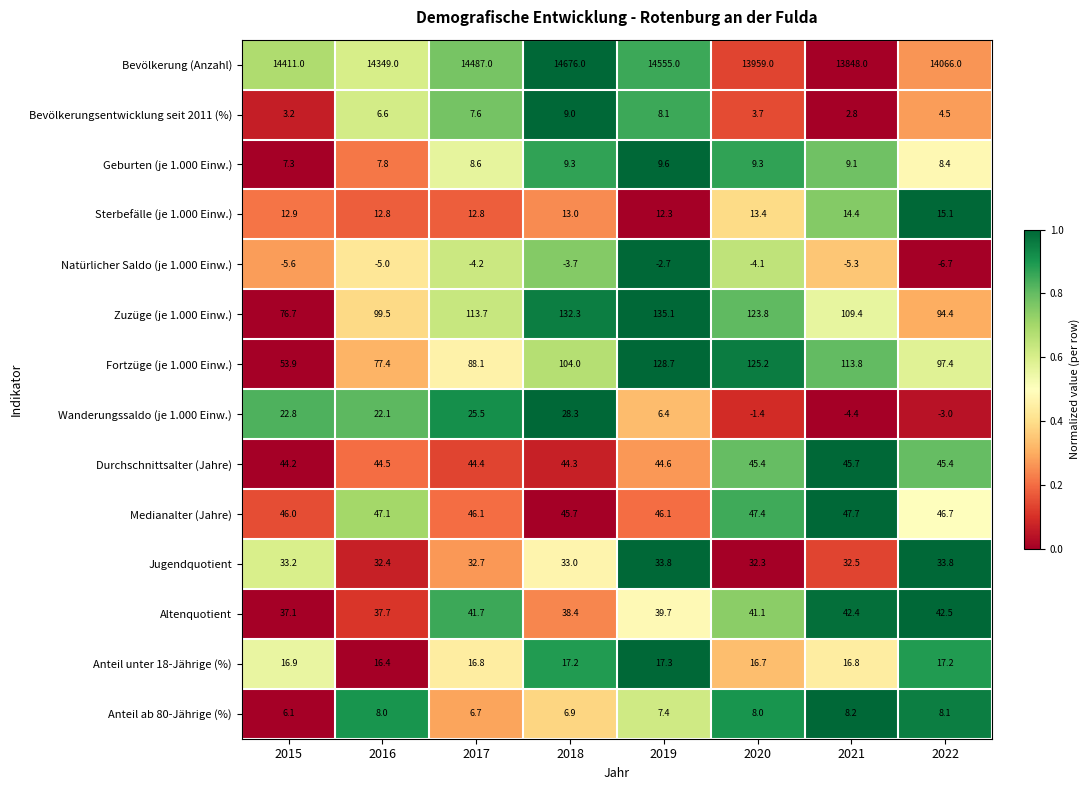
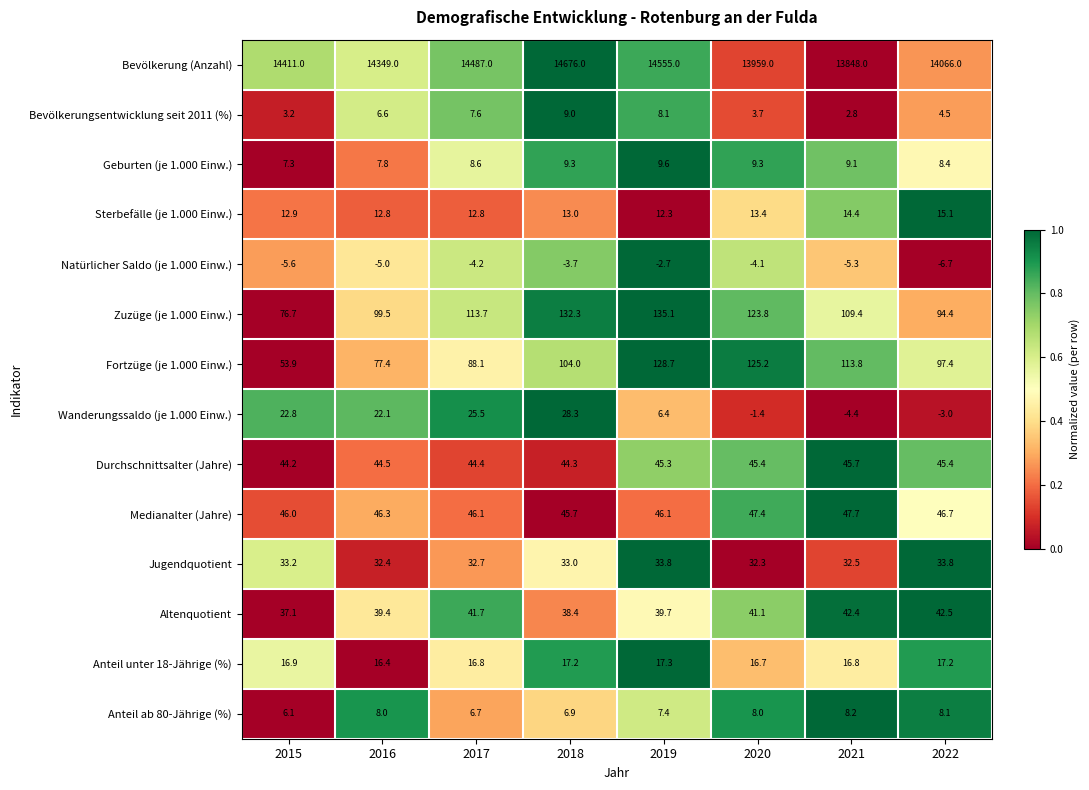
Durchschnittsalter (Jahre), 2019: 44.6 -> 45.3
Medianalter (Jahre), 2016: 47.1 -> 46.3
Altenquotient, 2016: 37.7 -> 39.4
